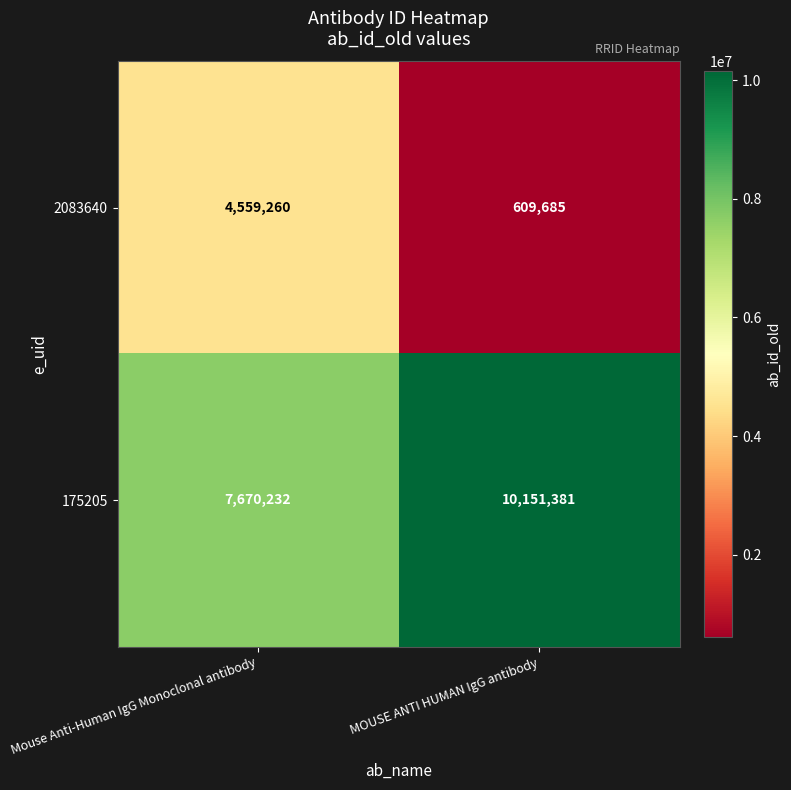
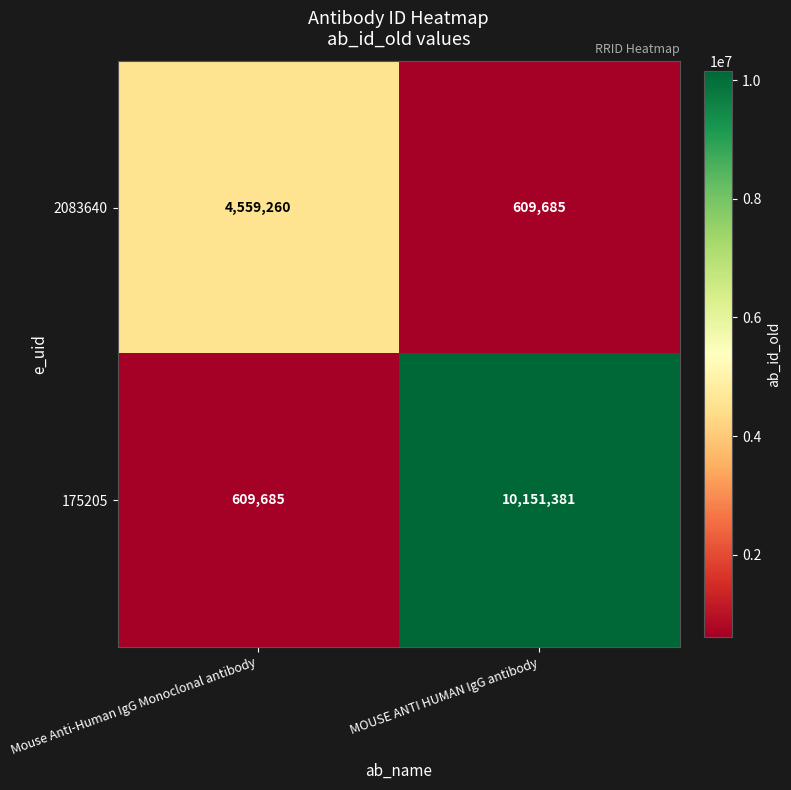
175205, Mouse Anti-Human IgG Monoclonal antibody: 7,670,232 -> 609,685
